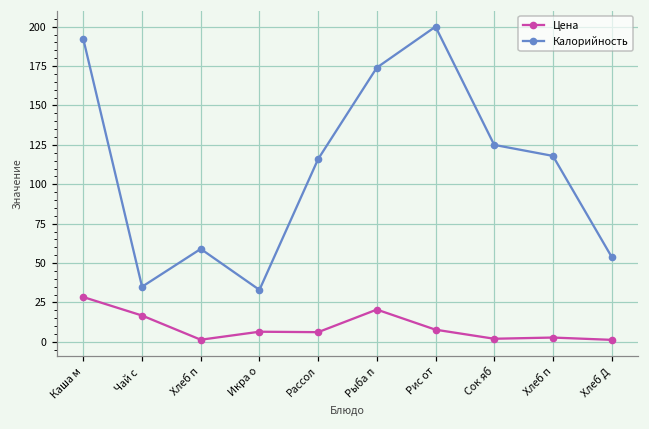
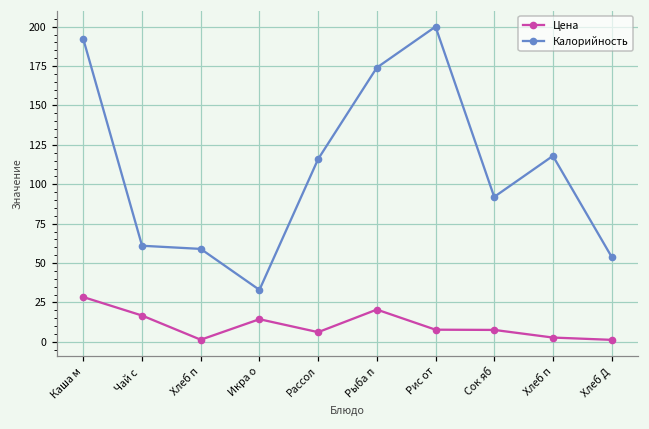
Калорийность, Чай с: 35 -> 61
Цена, Икра о: 6 -> 14
Цена, Сок яб: 2 -> 8
Калорийность, Сок яб: 125 -> 92
